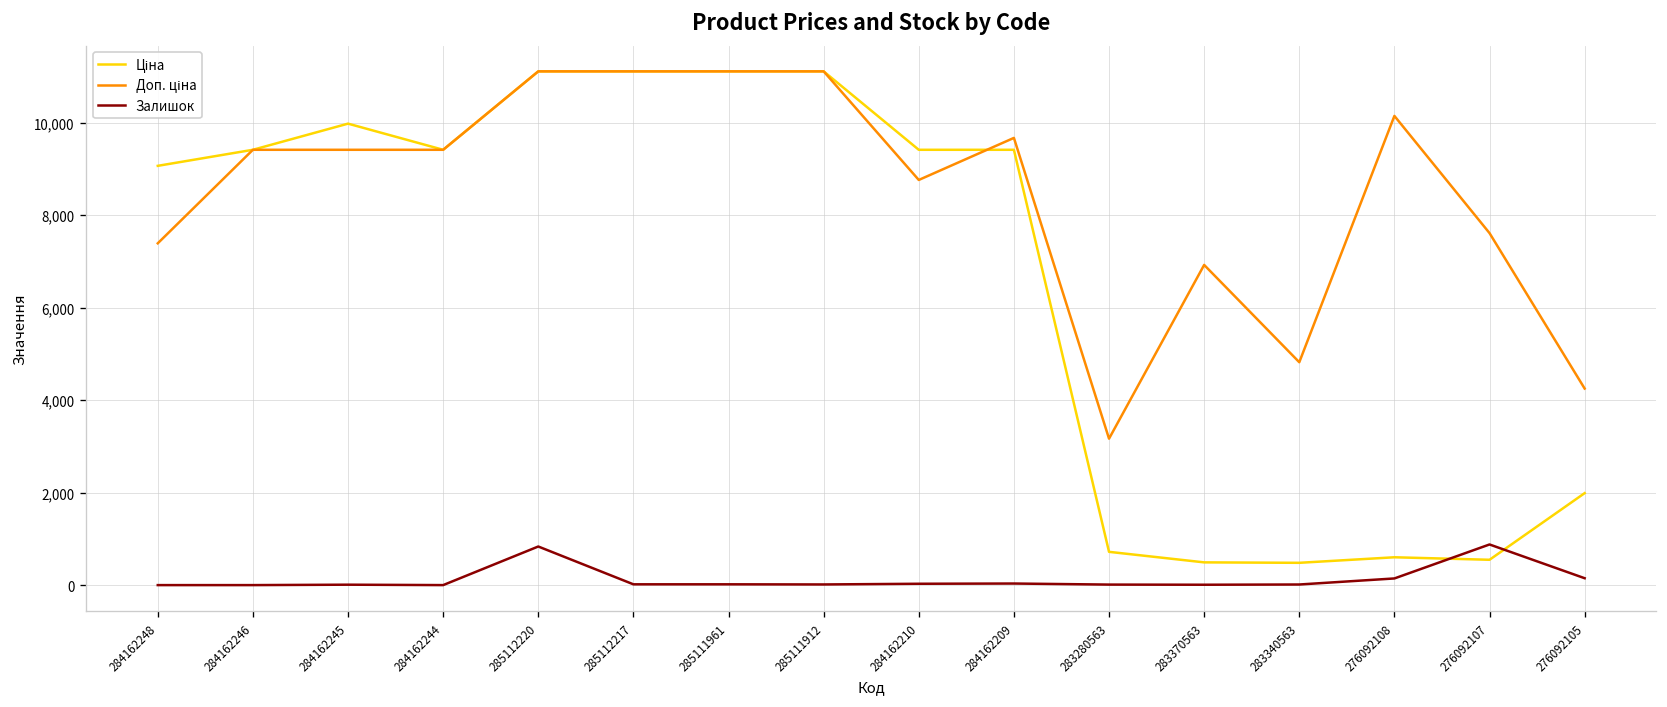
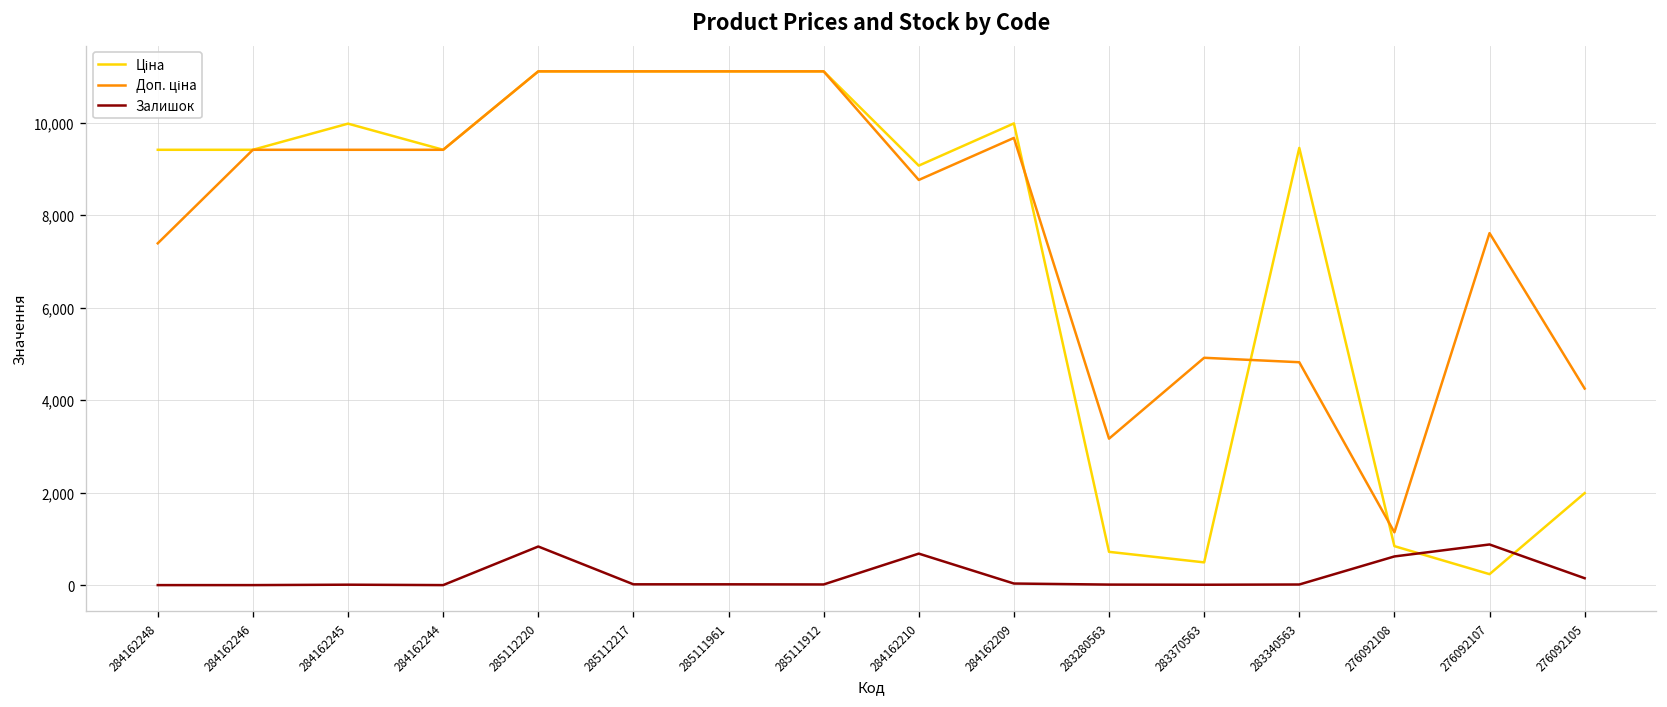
Ціна, 284162248: 9,100 -> 9,400
Ціна, 284162210: 9,400 -> 9,100
Залишок, 284162210: 0 -> 700
Ціна, 284162209: 9,400 -> 10,000
Доп. ціна, 283370563: 6,900 -> 4,900
Ціна, 283340563: 500 -> 9,500
Ціна, 276092108: 600 -> 800
Доп. ціна, 276092108: 10,100 -> 1,100
Залишок, 276092108: 100 -> 600
Ціна, 276092107: 500 -> 200
